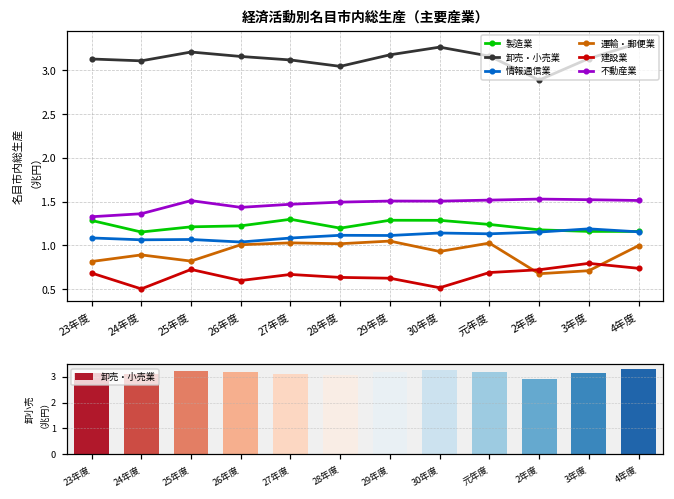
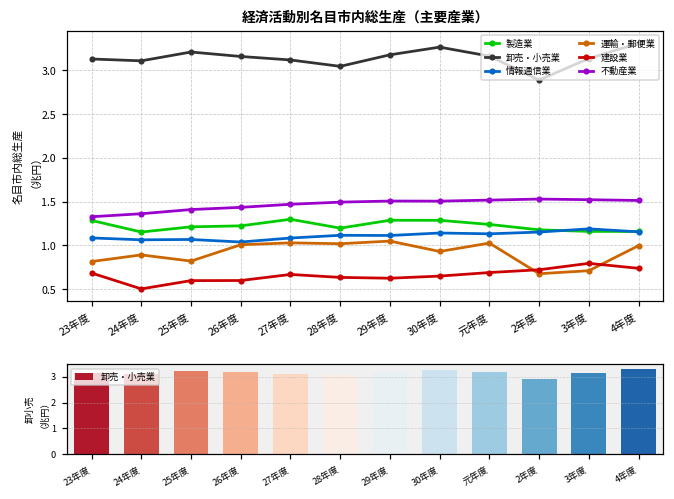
経済活動別名目市内総生産（主要産業）, 建設業, 25年度: 0.7 -> 0.6
経済活動別名目市内総生産（主要産業）, 不動産業, 25年度: 1.5 -> 1.4
経済活動別名目市内総生産（主要産業）, 建設業, 30年度: 0.5 -> 0.6
